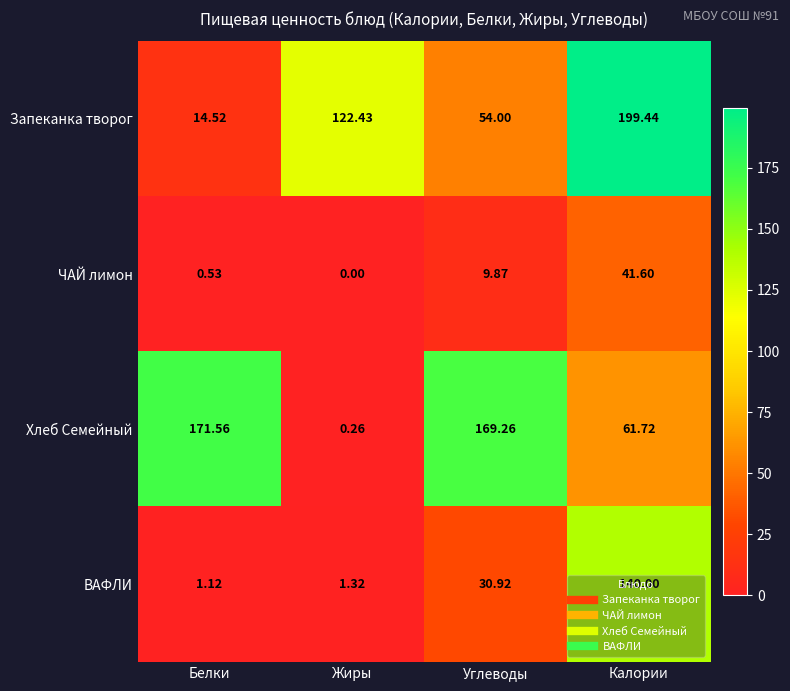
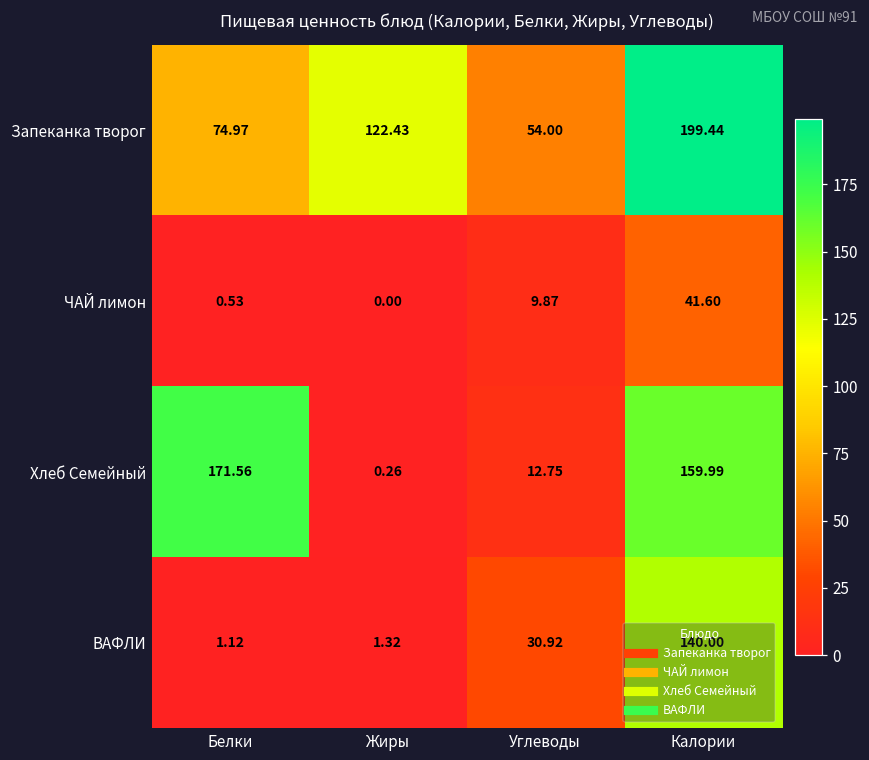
Запеканка творог, Белки: 14.52 -> 74.97
Хлеб Семейный, Углеводы: 169.26 -> 12.75
Хлеб Семейный, Калории: 61.72 -> 159.99
